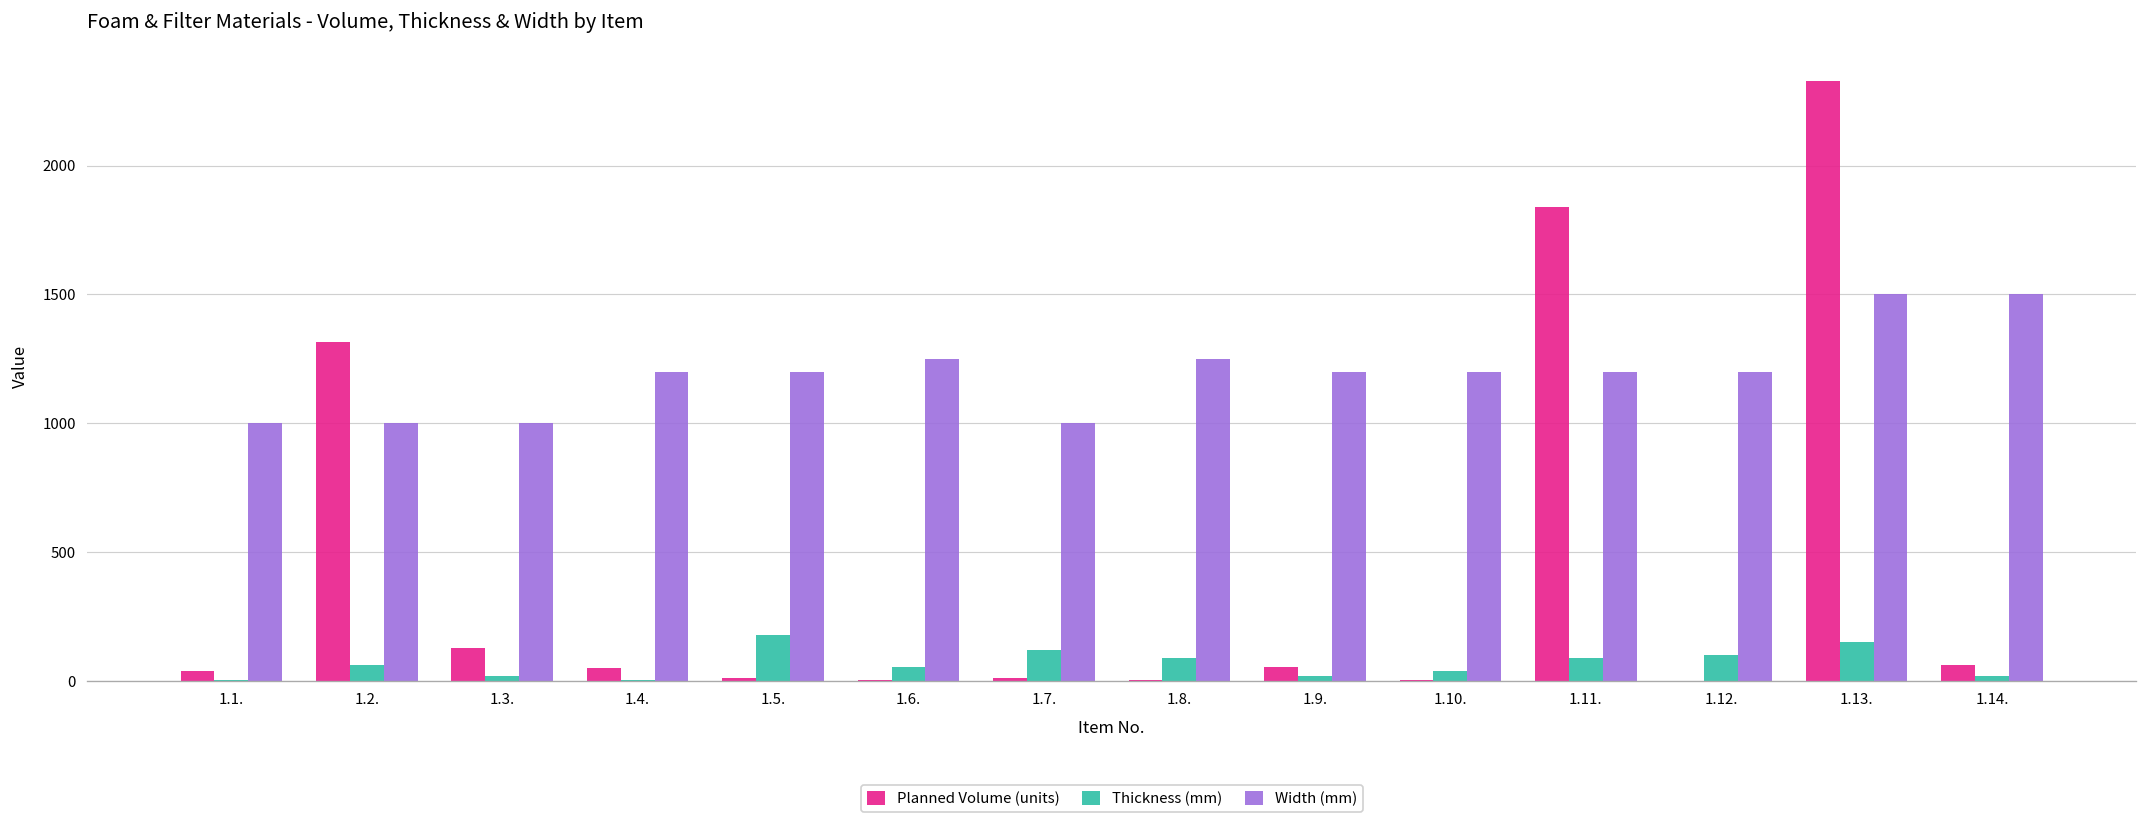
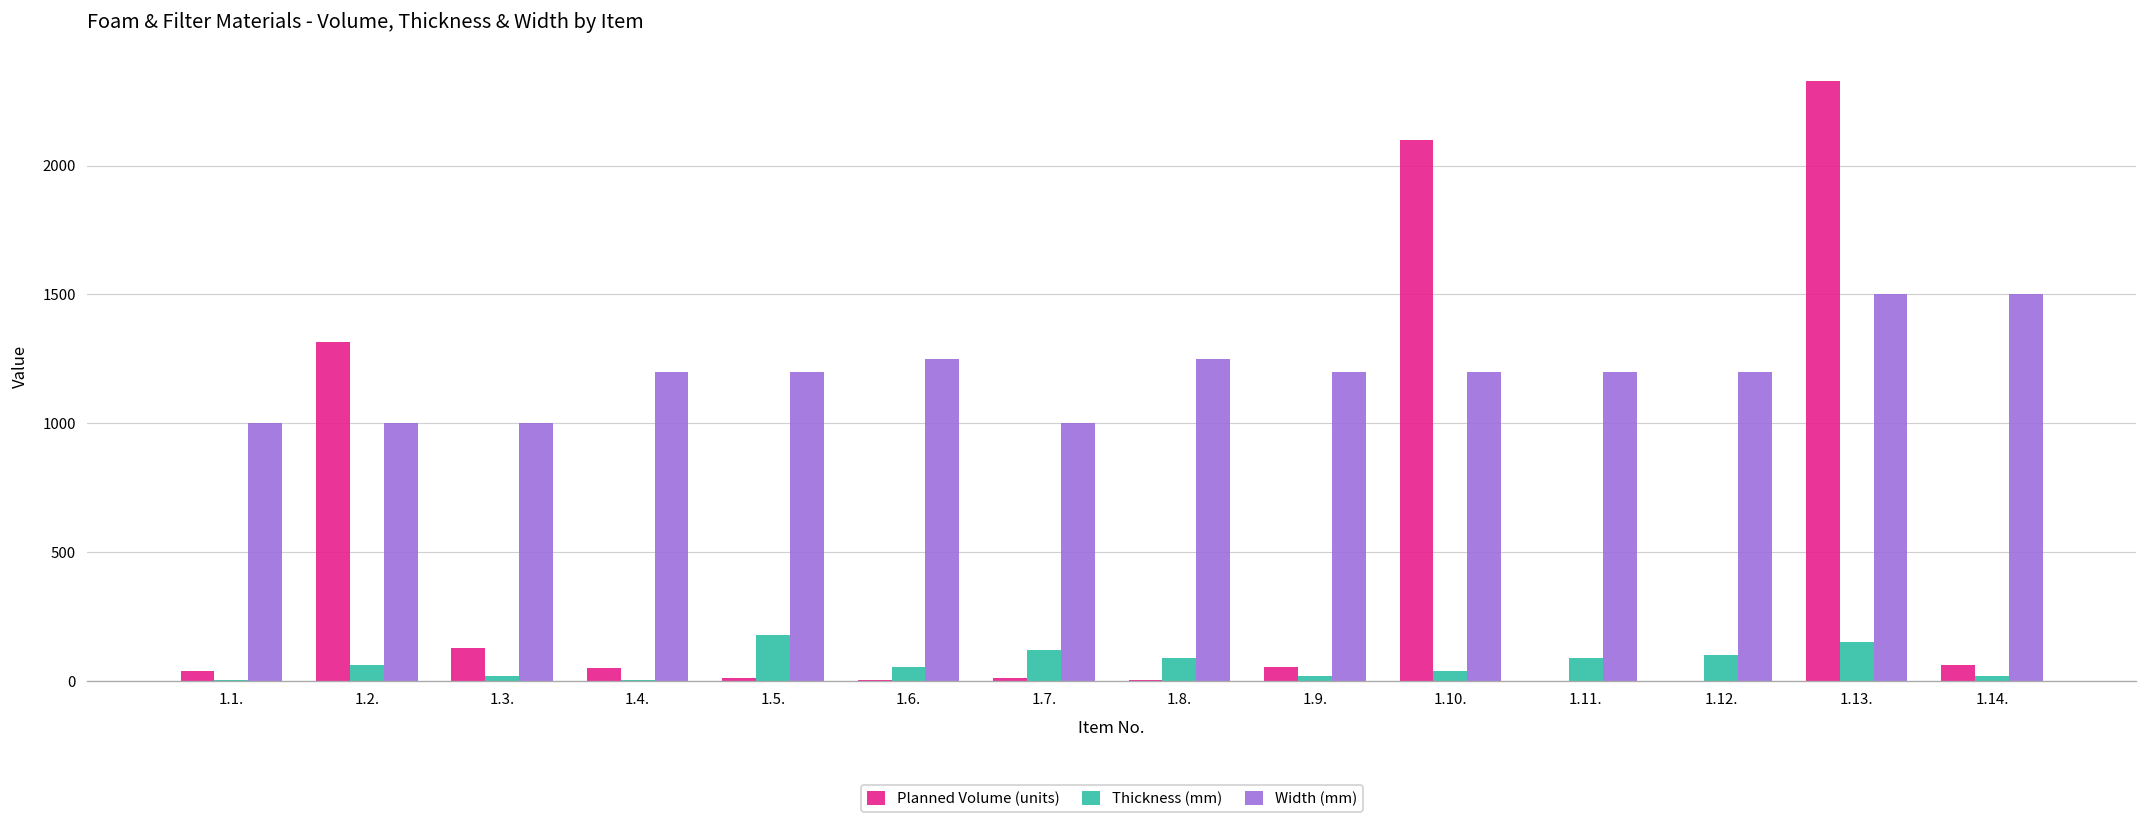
Planned Volume (units), 1.10.: 0 -> 2100
Planned Volume (units), 1.11.: 1840 -> 0
